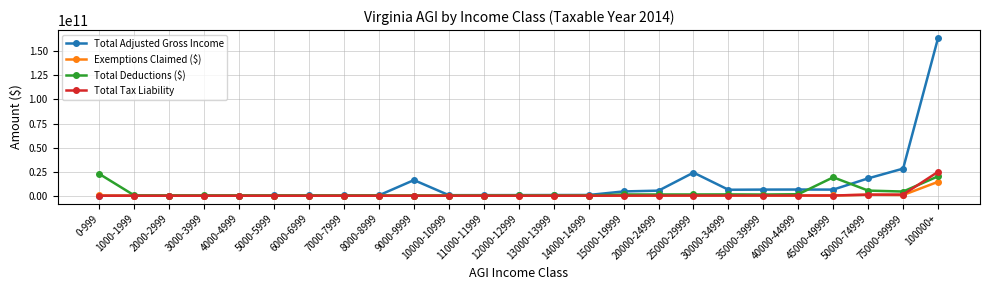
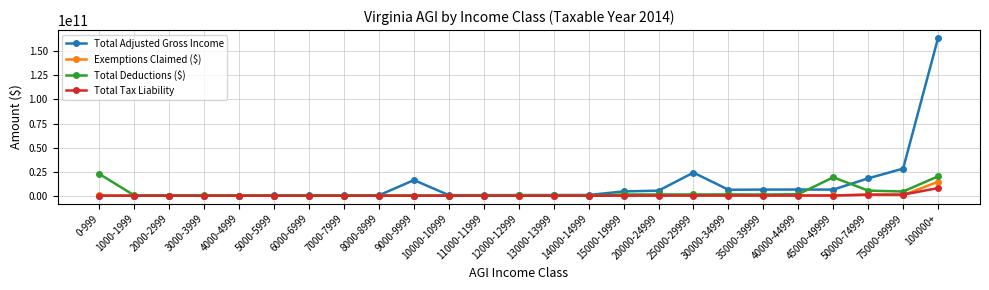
Total Tax Liability, 100000+: 20000000000 -> 10000000000
